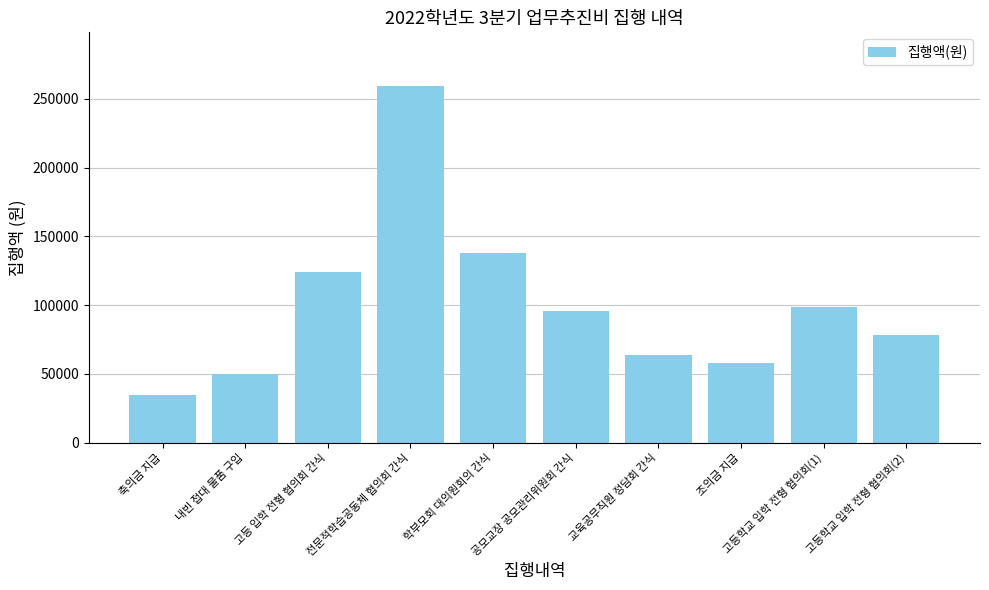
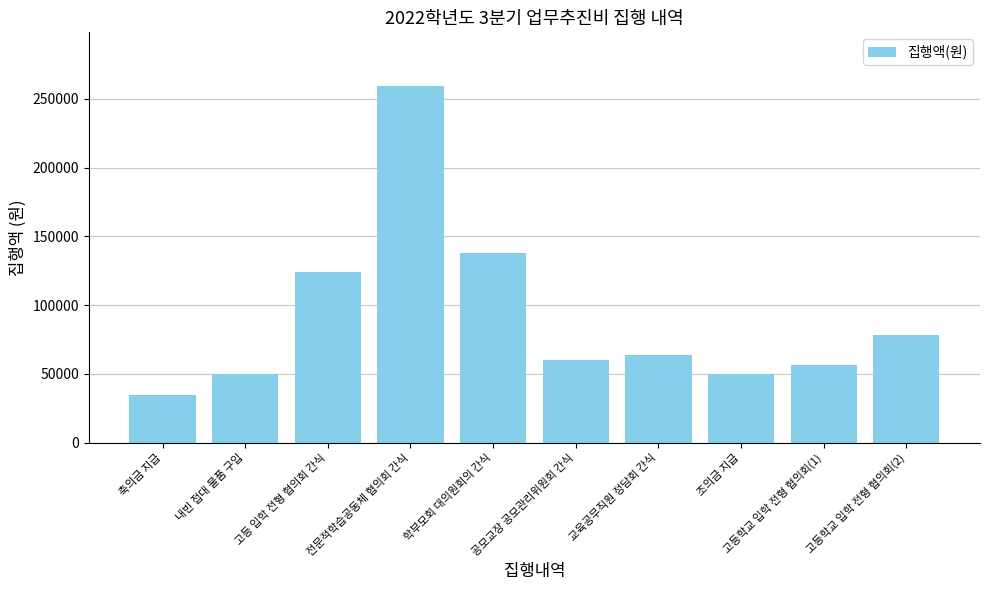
공모교장 공모관리위원회 간식: 96000 -> 60000
조의금 지급: 58000 -> 50000
고등학교 입학 전형 협의회(1): 99000 -> 57000
